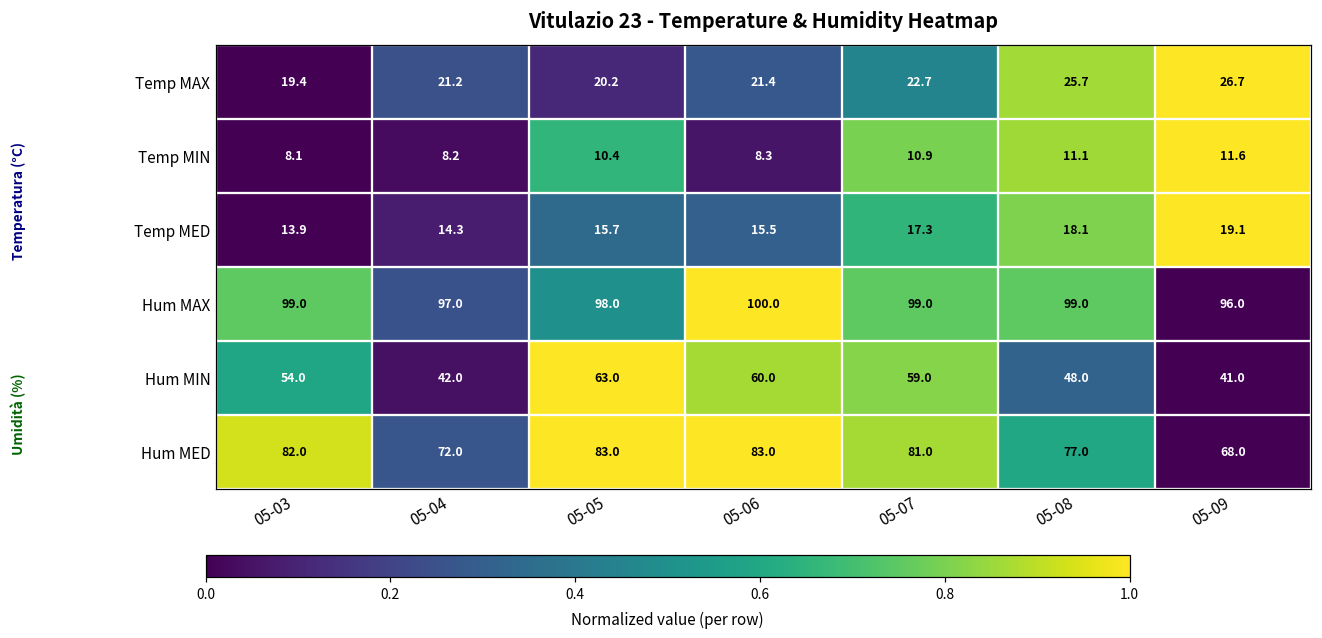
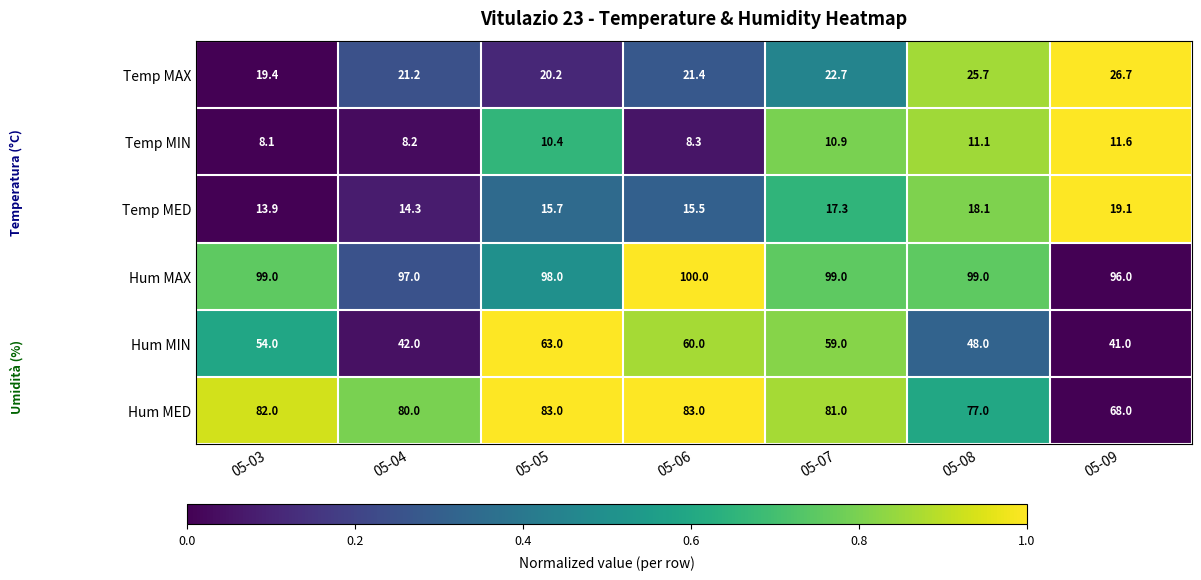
Hum MED, 05-04: 72.0 -> 80.0
